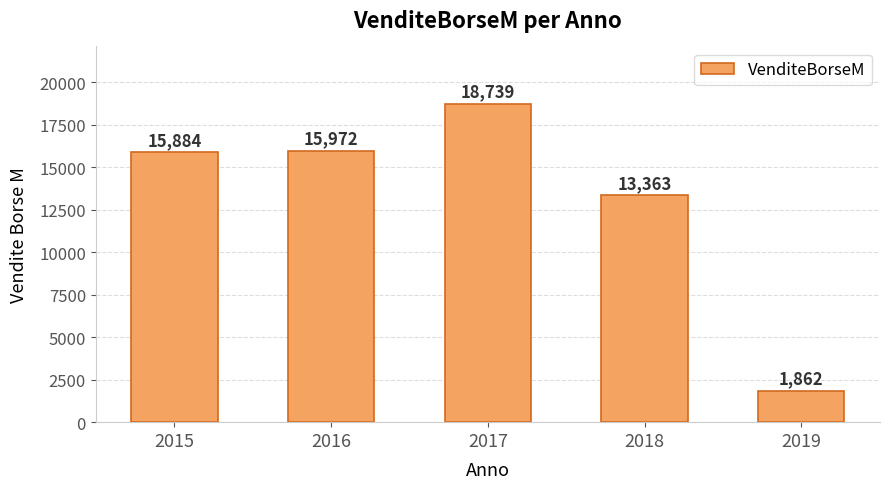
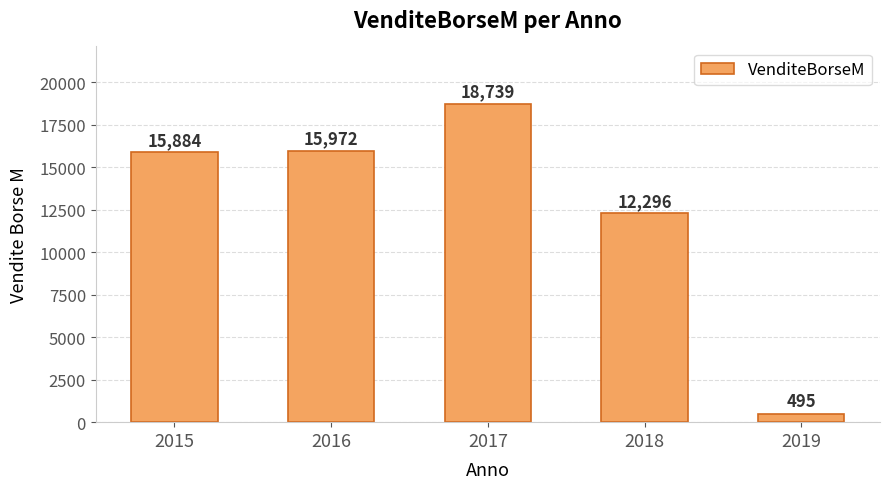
2018: 13,363 -> 12,296
2019: 1,862 -> 495
